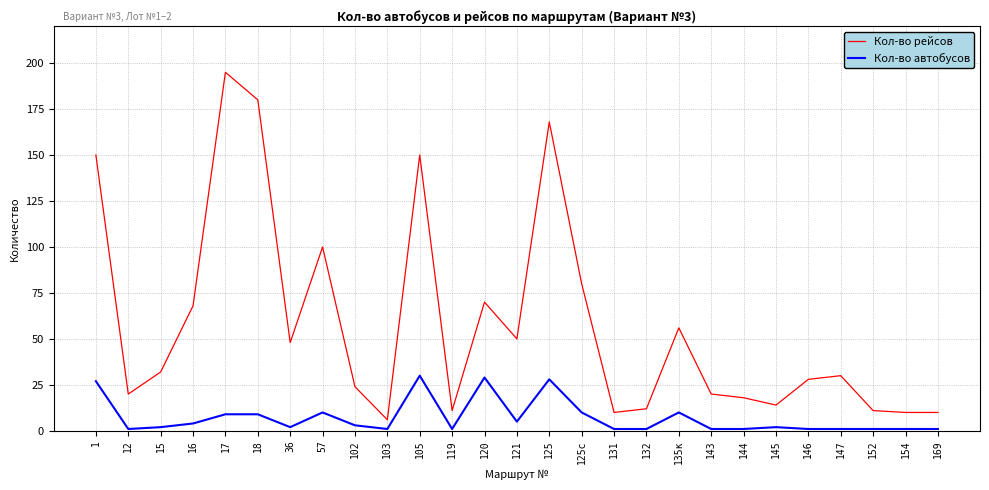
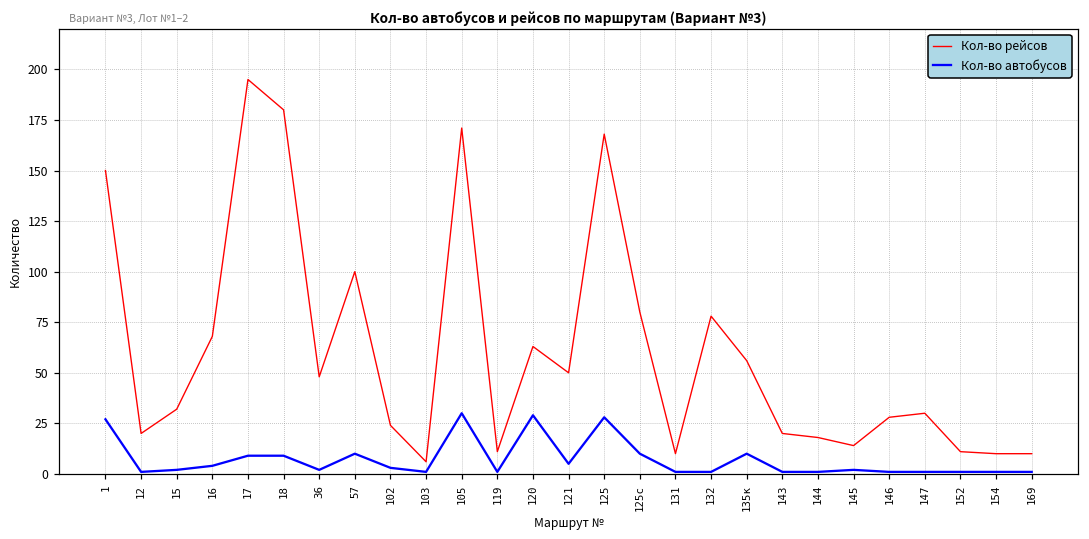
Кол-во рейсов, 105: 150 -> 171
Кол-во рейсов, 120: 70 -> 63
Кол-во рейсов, 132: 12 -> 78
